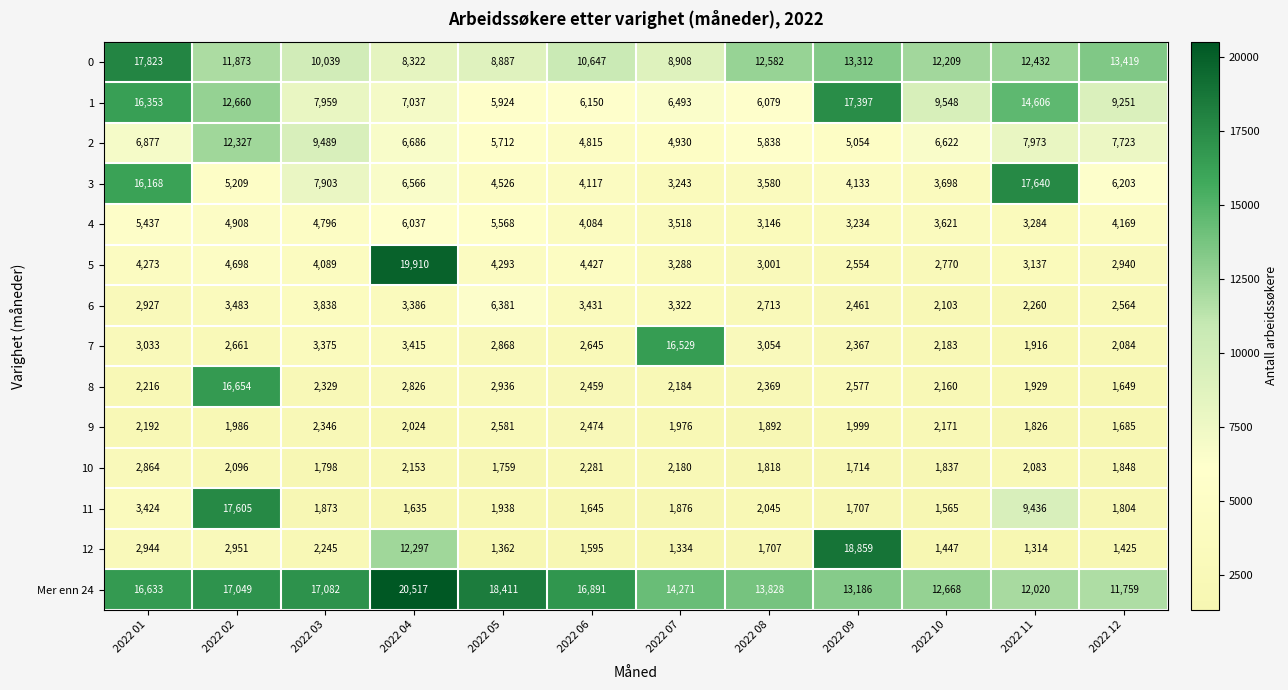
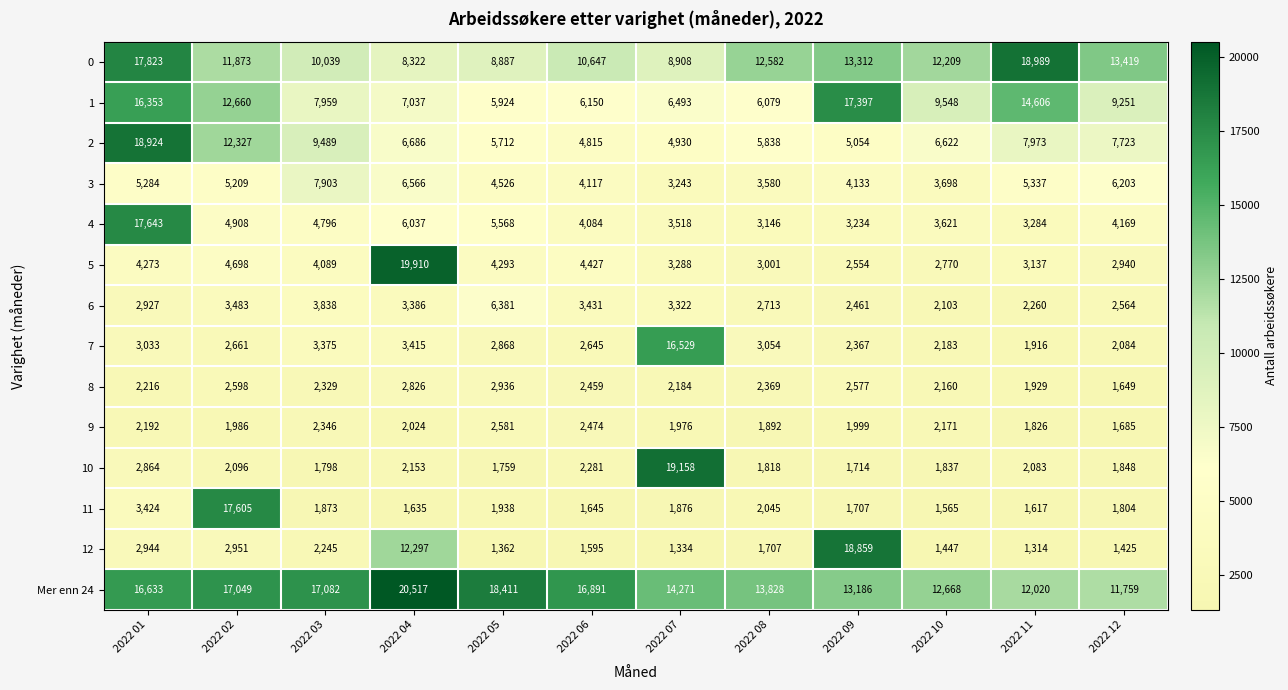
0, 2022 11: 12,432 -> 18,989
2, 2022 01: 6,877 -> 18,924
3, 2022 01: 16,168 -> 5,284
3, 2022 11: 17,640 -> 5,337
4, 2022 01: 5,437 -> 17,643
8, 2022 02: 16,654 -> 2,598
10, 2022 07: 2,180 -> 19,158
11, 2022 11: 9,436 -> 1,617
